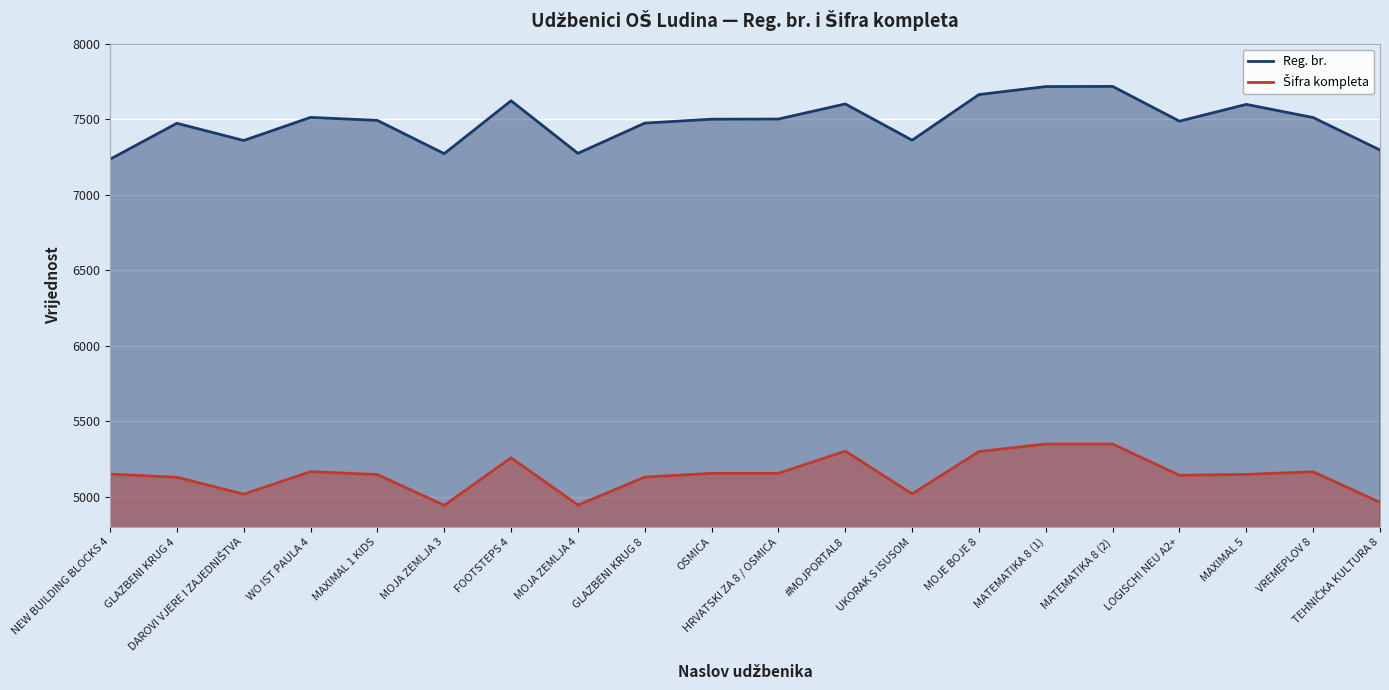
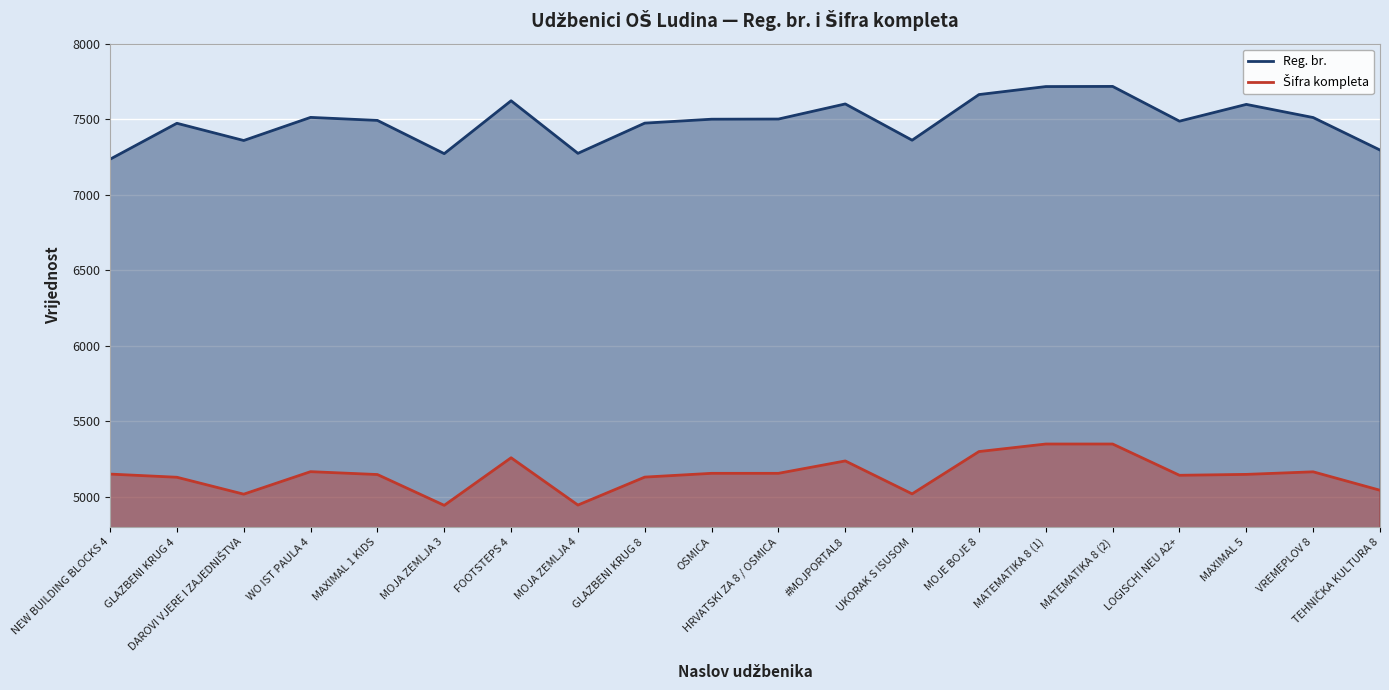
Šifra kompleta, #MOJPORTAL8: 5300 -> 5240
Šifra kompleta, TEHNIČKA KULTURA 8: 4960 -> 5040
